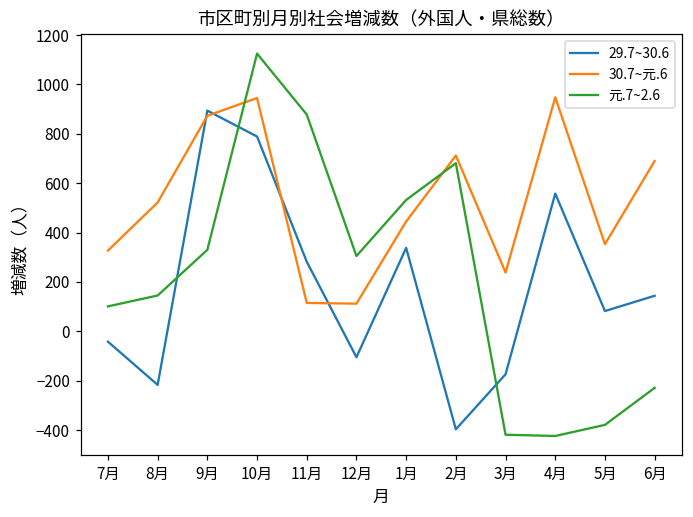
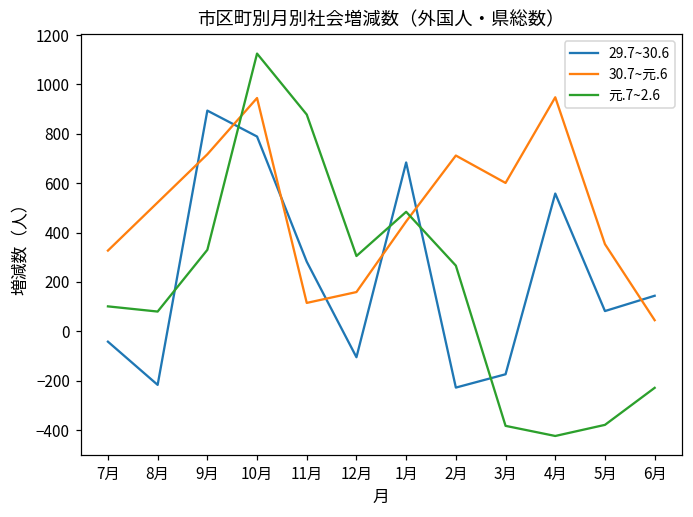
元.7~2.6, 8月: 150 -> 80
30.7~元.6, 9月: 870 -> 720
30.7~元.6, 12月: 110 -> 160
29.7~30.6, 1月: 340 -> 680
元.7~2.6, 1月: 530 -> 480
29.7~30.6, 2月: -400 -> -230
元.7~2.6, 2月: 680 -> 270
30.7~元.6, 3月: 240 -> 600
元.7~2.6, 3月: -420 -> -380
30.7~元.6, 6月: 690 -> 50
